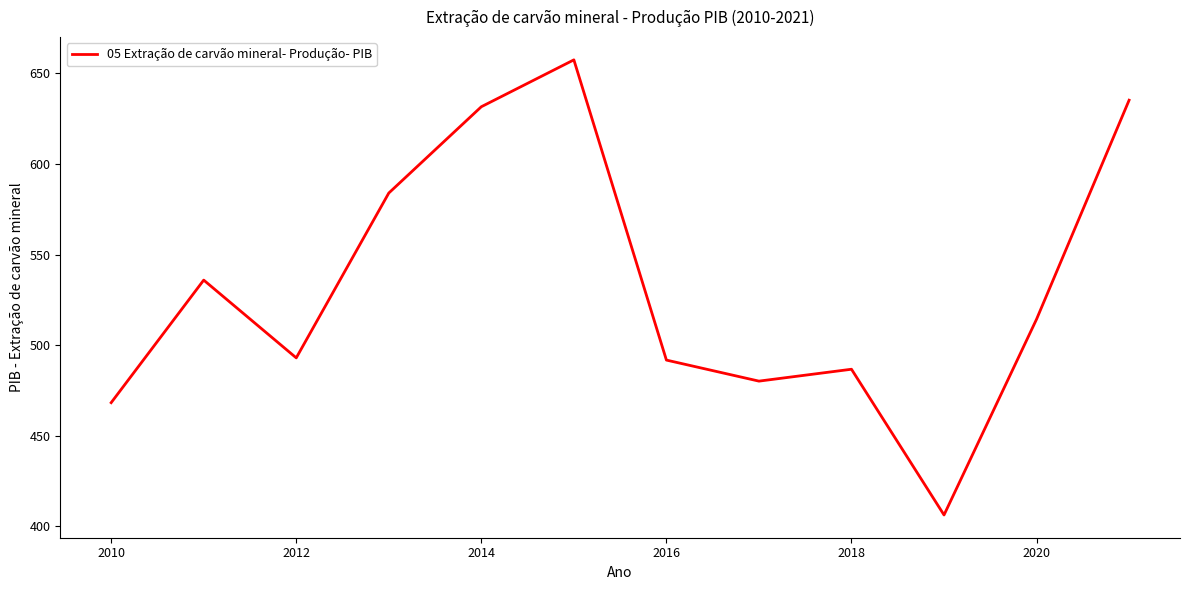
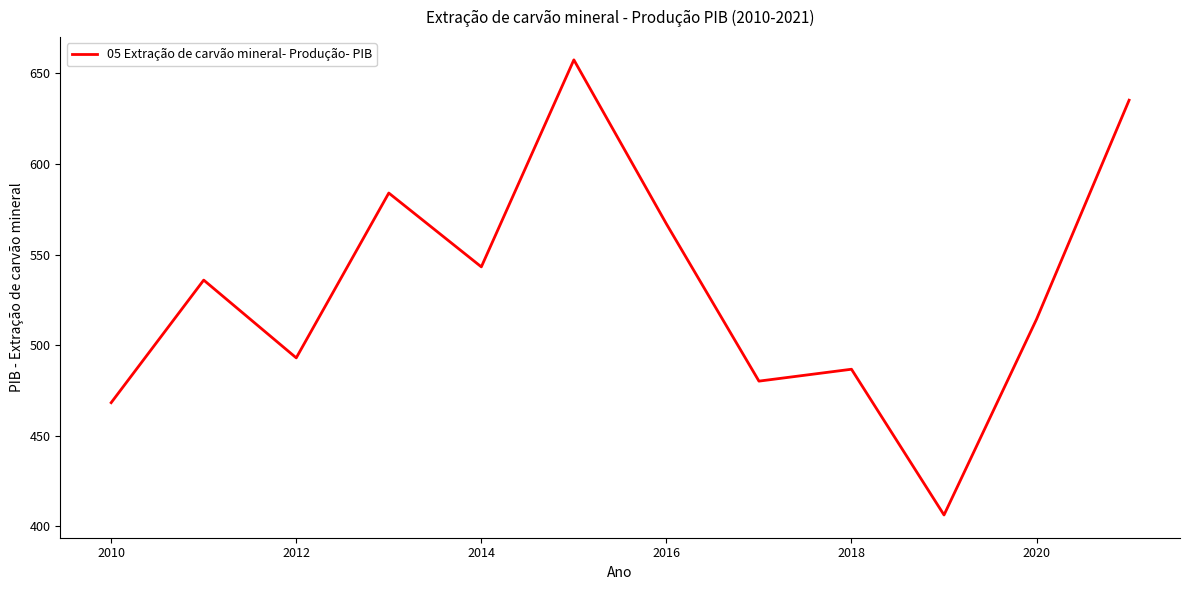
2014: 632 -> 543
2016: 492 -> 567
